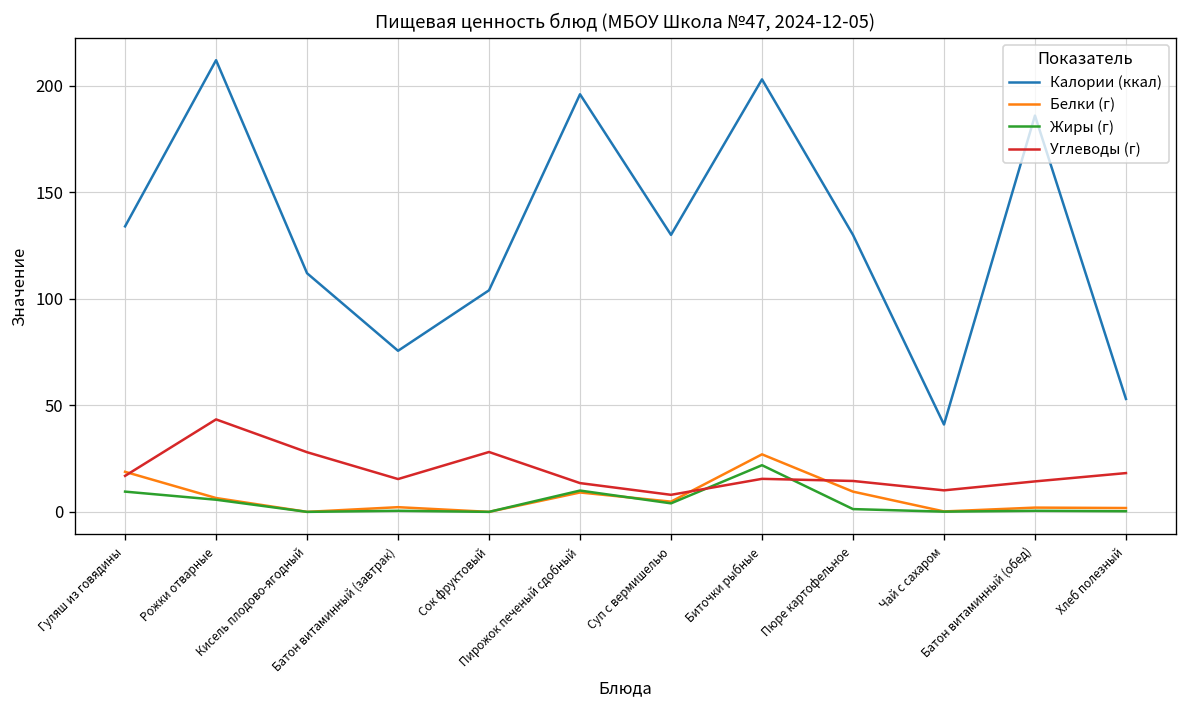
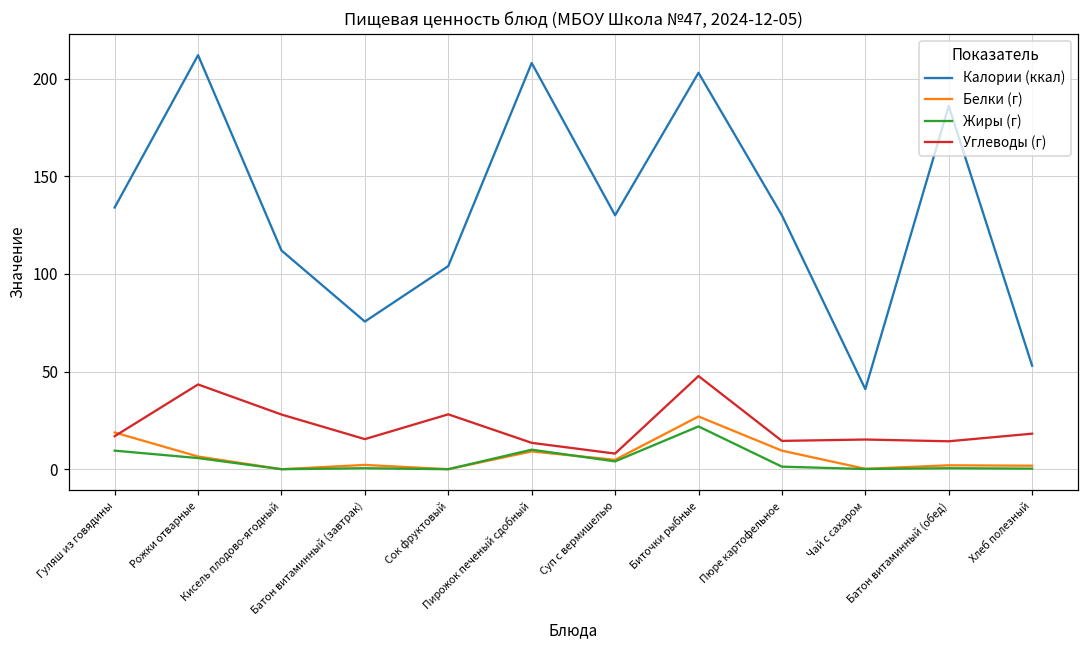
Калории (ккал), Пирожок печеный сдобный: 196 -> 208
Углеводы (г), Биточки рыбные: 16 -> 48
Углеводы (г), Чай с сахаром: 10 -> 15
